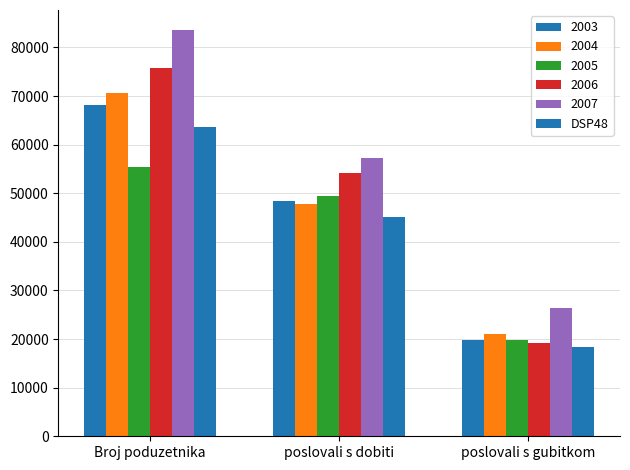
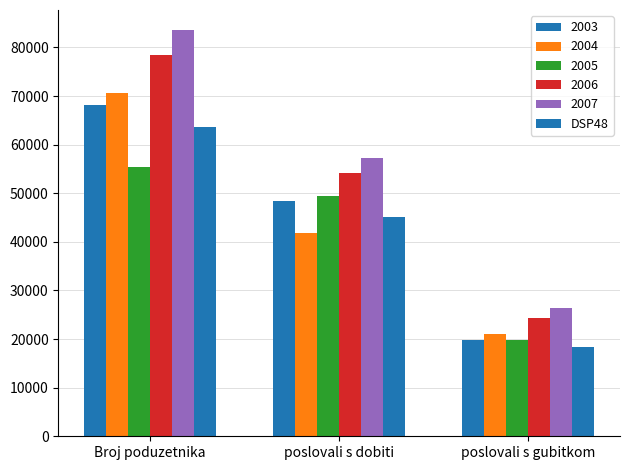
2006, Broj poduzetnika: 76000 -> 79000
2004, poslovali s dobiti: 48000 -> 42000
2006, poslovali s gubitkom: 19000 -> 24000
